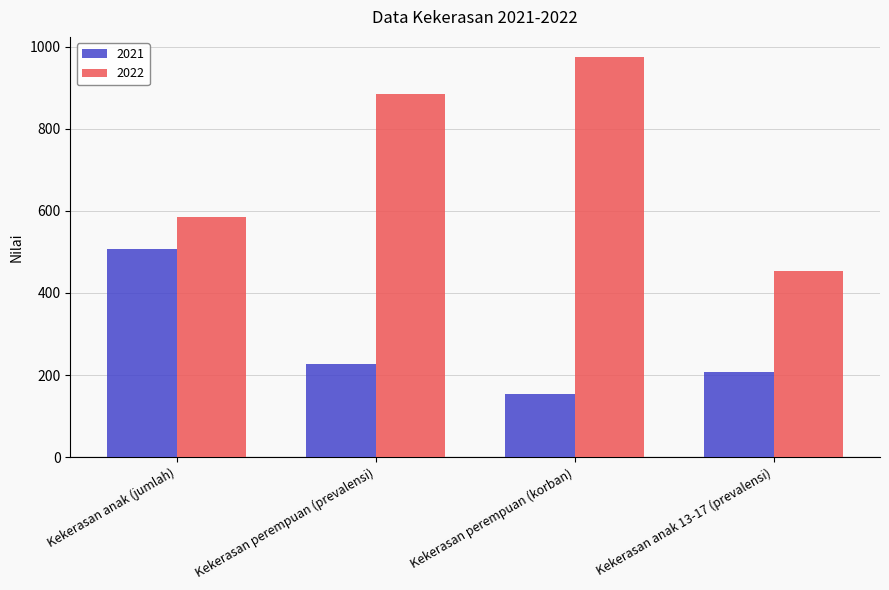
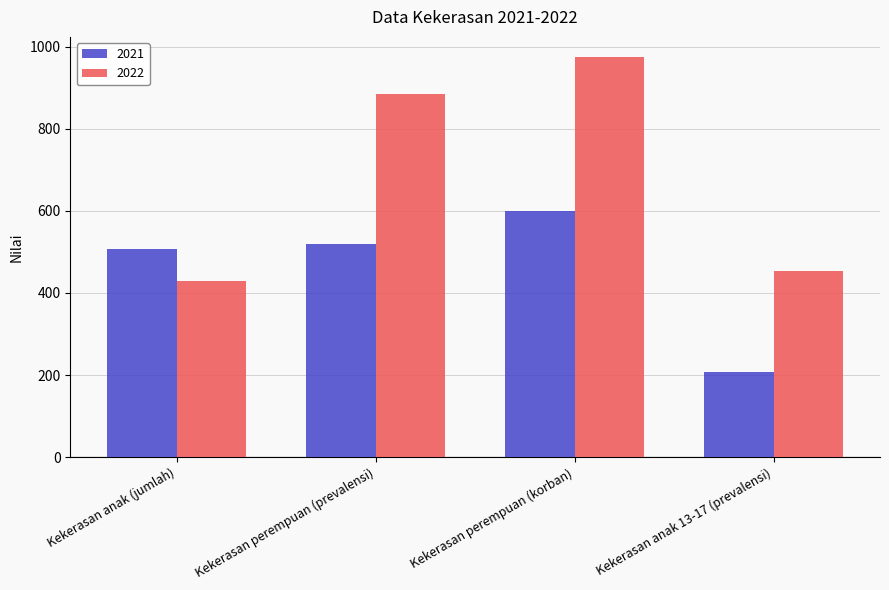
2022, Kekerasan anak (jumlah): 590 -> 430
2021, Kekerasan perempuan (prevalensi): 230 -> 520
2021, Kekerasan perempuan (korban): 150 -> 600
